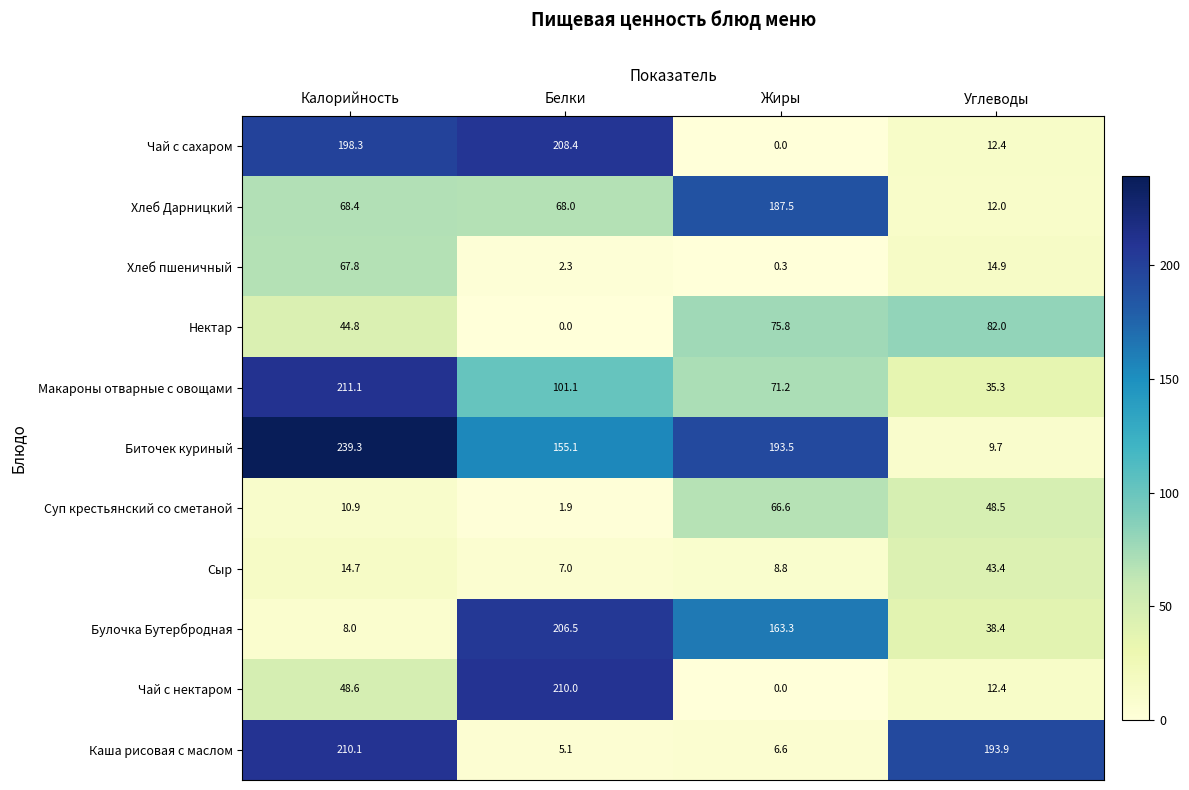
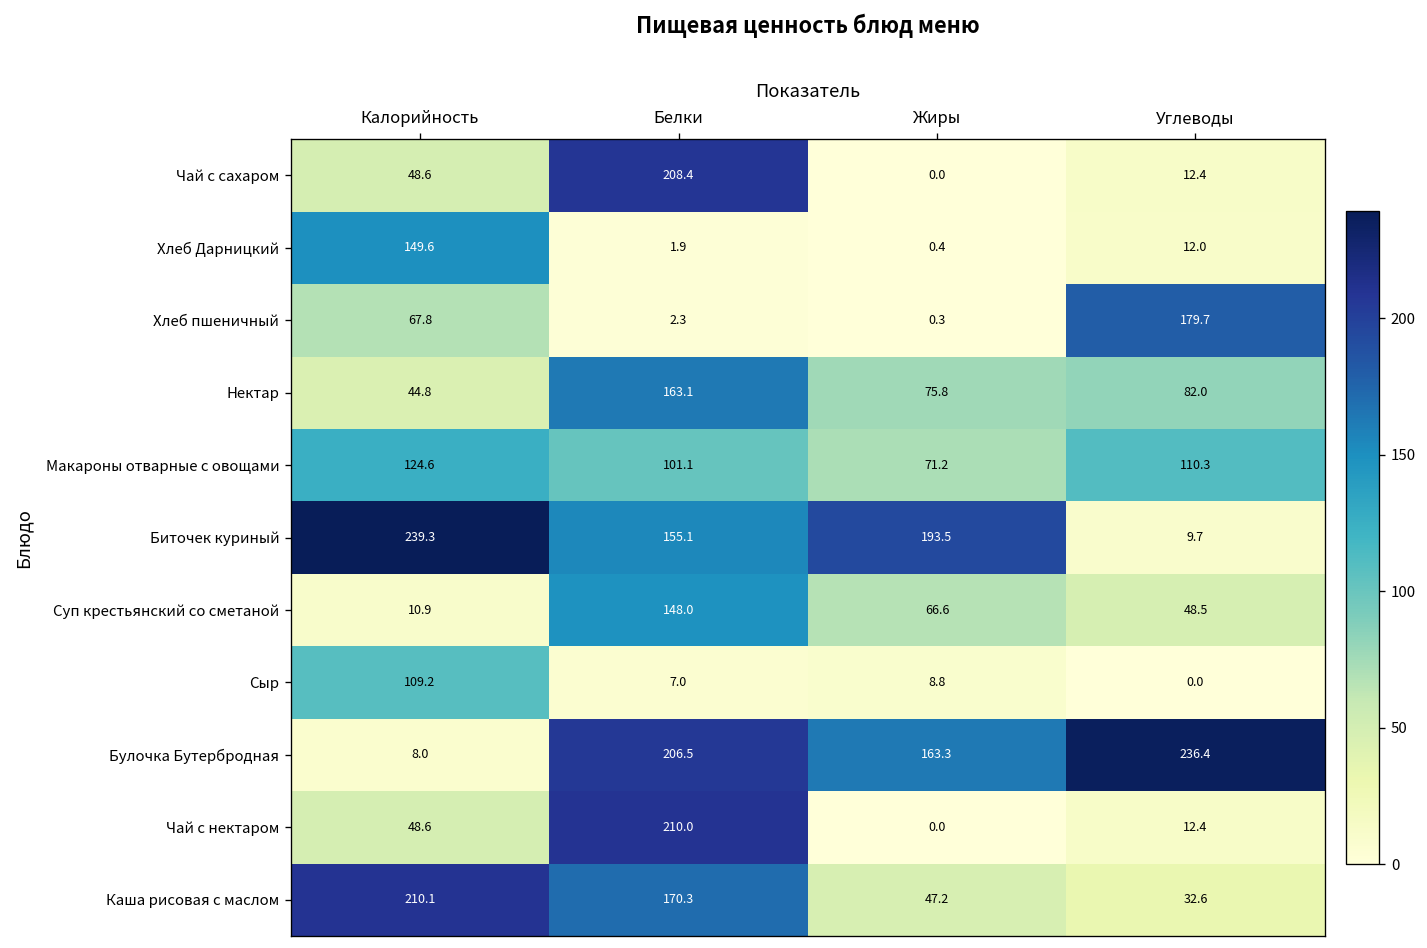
Чай с сахаром, Калорийность: 198.3 -> 48.6
Хлеб Дарницкий, Калорийность: 68.4 -> 149.6
Хлеб Дарницкий, Белки: 68.0 -> 1.9
Хлеб Дарницкий, Жиры: 187.5 -> 0.4
Хлеб пшеничный, Углеводы: 14.9 -> 179.7
Нектар, Белки: 0.0 -> 163.1
Макароны отварные с овощами, Калорийность: 211.1 -> 124.6
Макароны отварные с овощами, Углеводы: 35.3 -> 110.3
Суп крестьянский со сметаной, Белки: 1.9 -> 148.0
Сыр, Калорийность: 14.7 -> 109.2
Сыр, Углеводы: 43.4 -> 0.0
Булочка Бутербродная, Углеводы: 38.4 -> 236.4
Каша рисовая с маслом, Белки: 5.1 -> 170.3
Каша рисовая с маслом, Жиры: 6.6 -> 47.2
Каша рисовая с маслом, Углеводы: 193.9 -> 32.6
